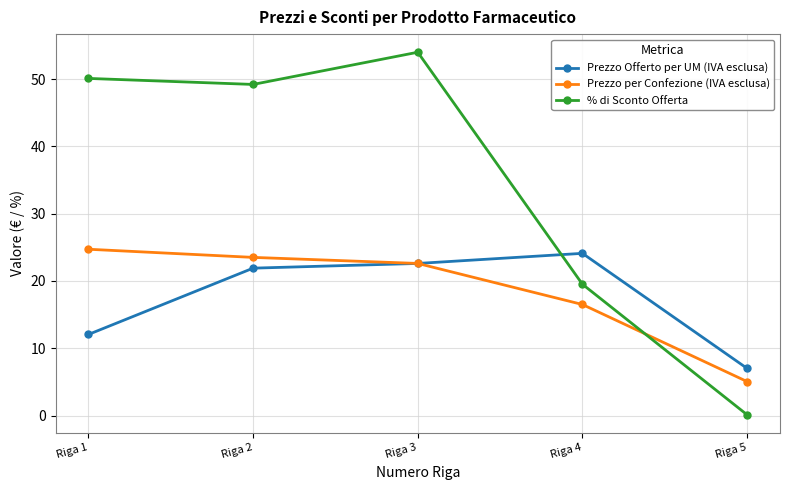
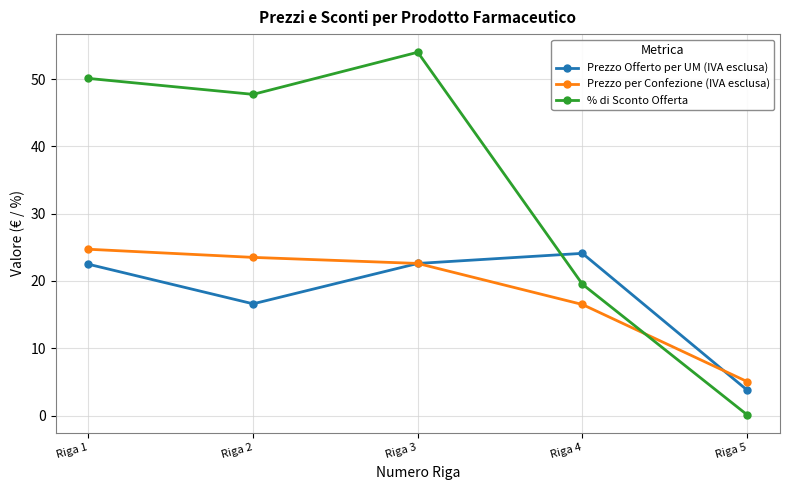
Prezzo Offerto per UM (IVA esclusa), Riga 1: 12 -> 22
Prezzo Offerto per UM (IVA esclusa), Riga 2: 22 -> 17
% di Sconto Offerta, Riga 2: 49 -> 48
Prezzo Offerto per UM (IVA esclusa), Riga 5: 7 -> 4
